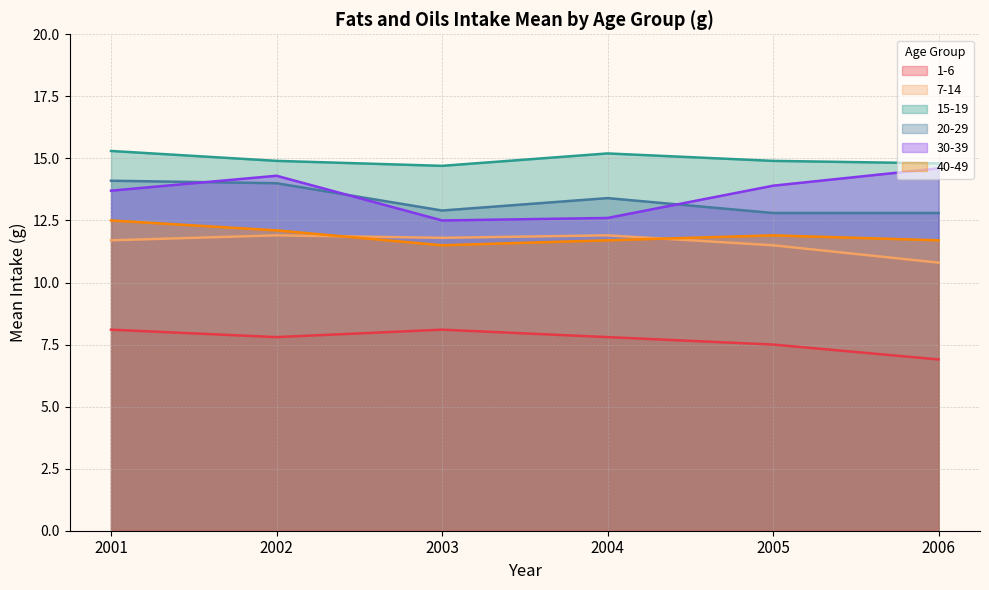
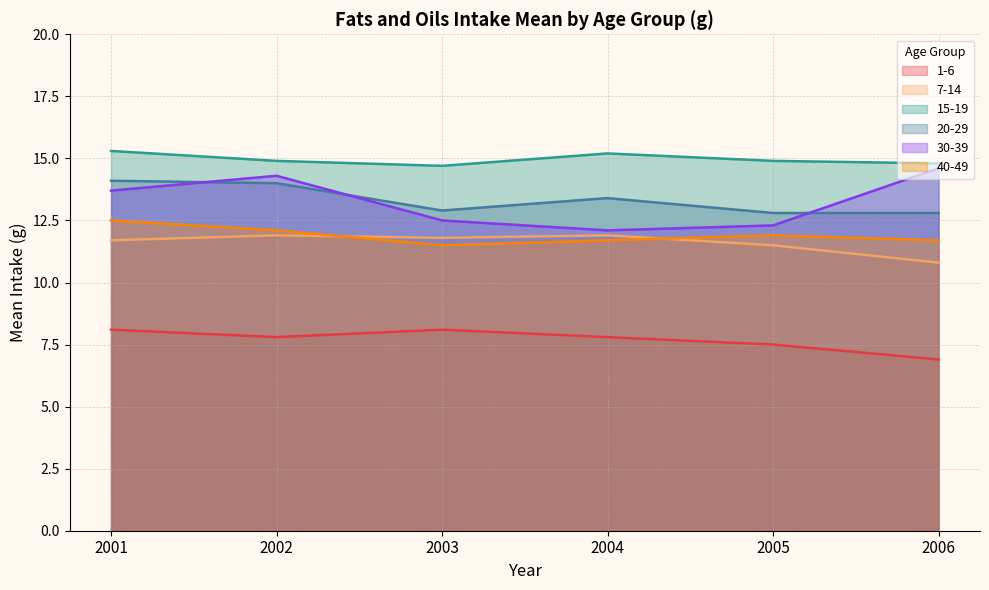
30-39, 2004: 12.6 -> 12.1
30-39, 2005: 13.9 -> 12.3
